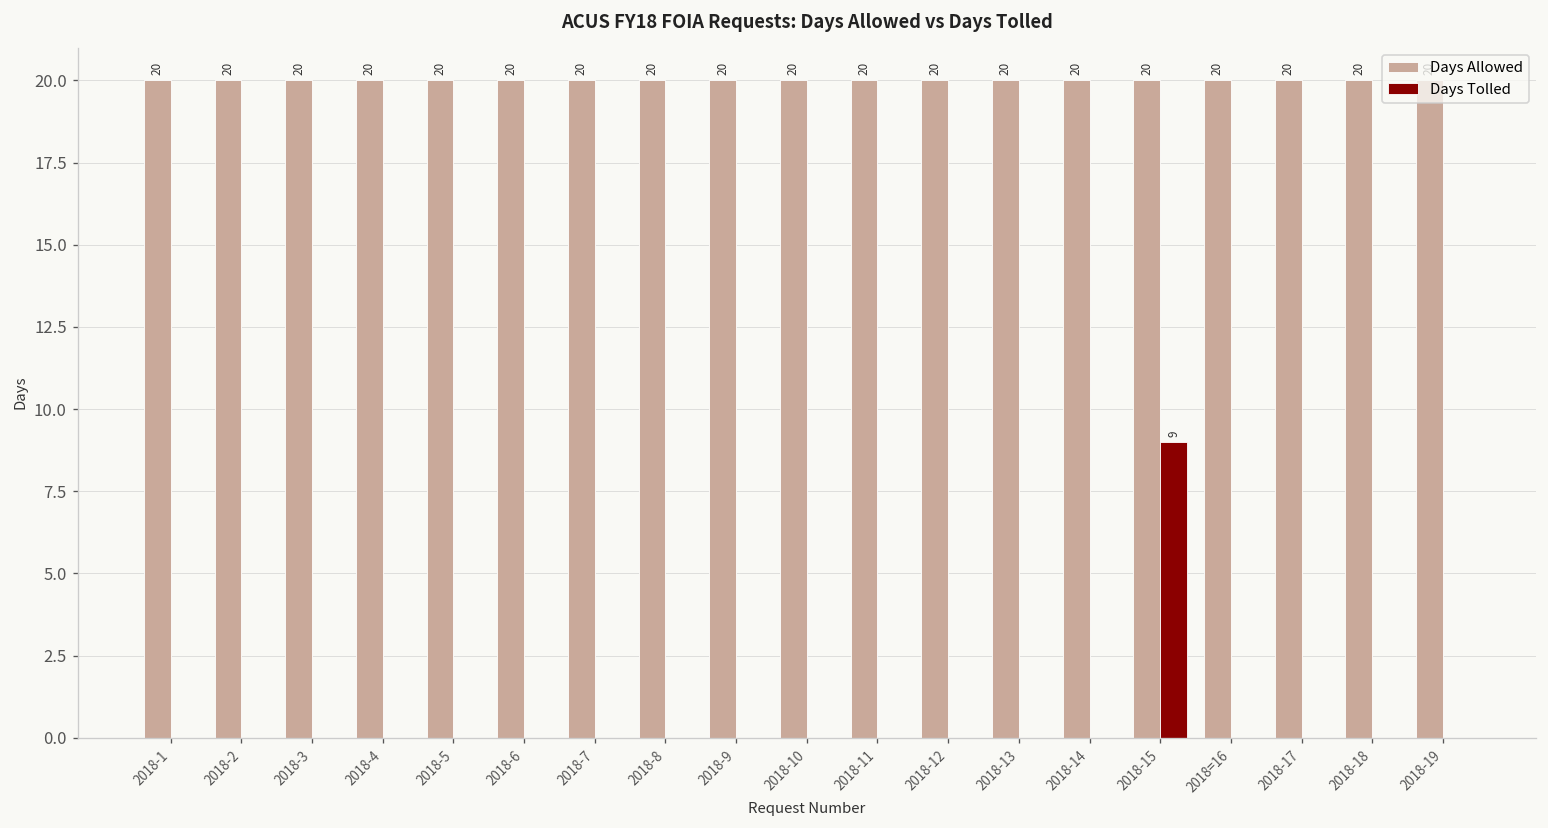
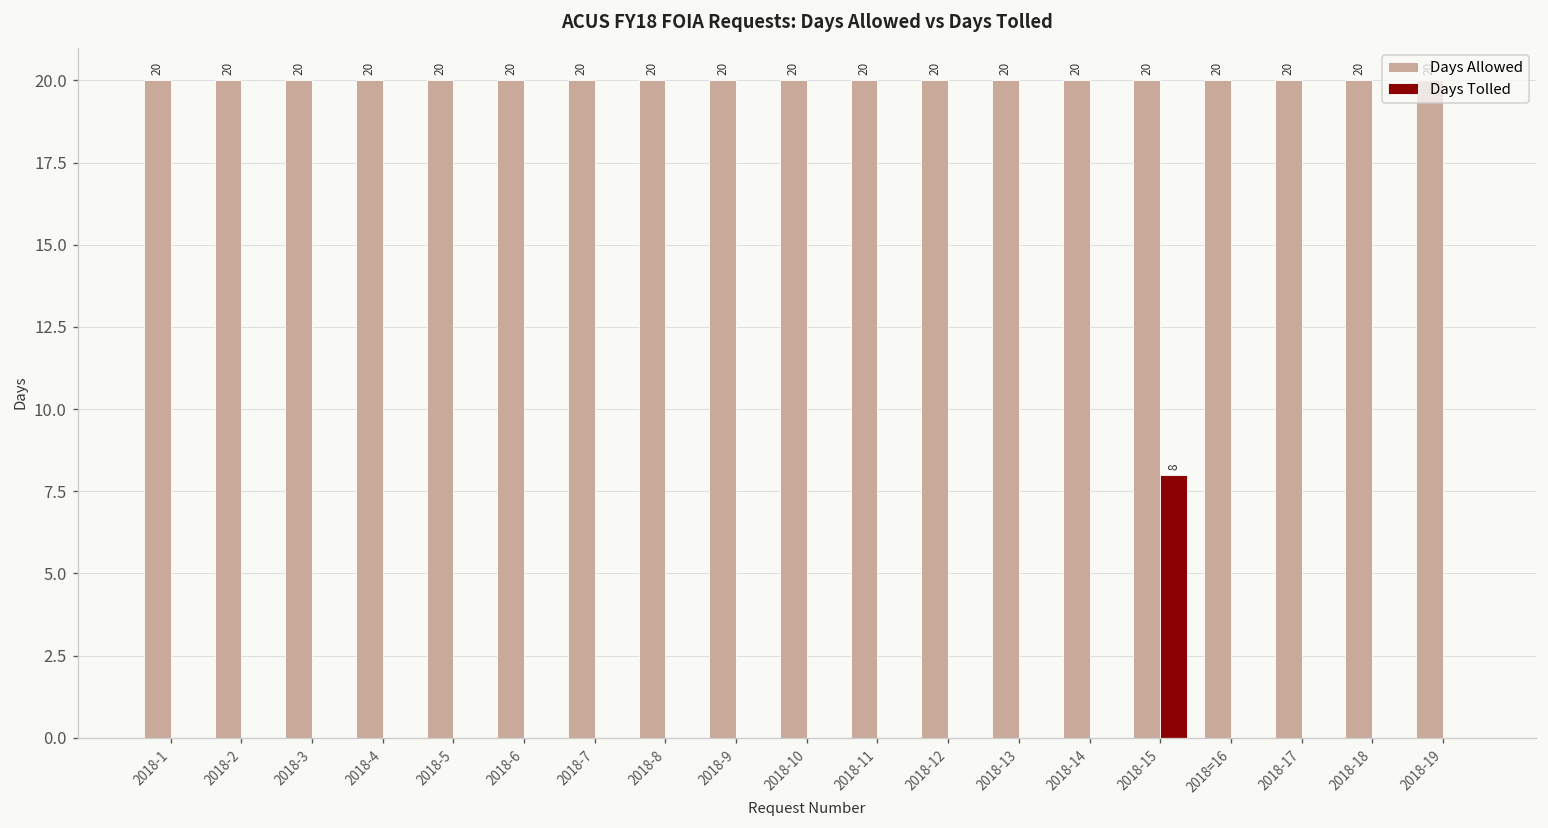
Days Tolled, 2018-15: 9 -> 8
